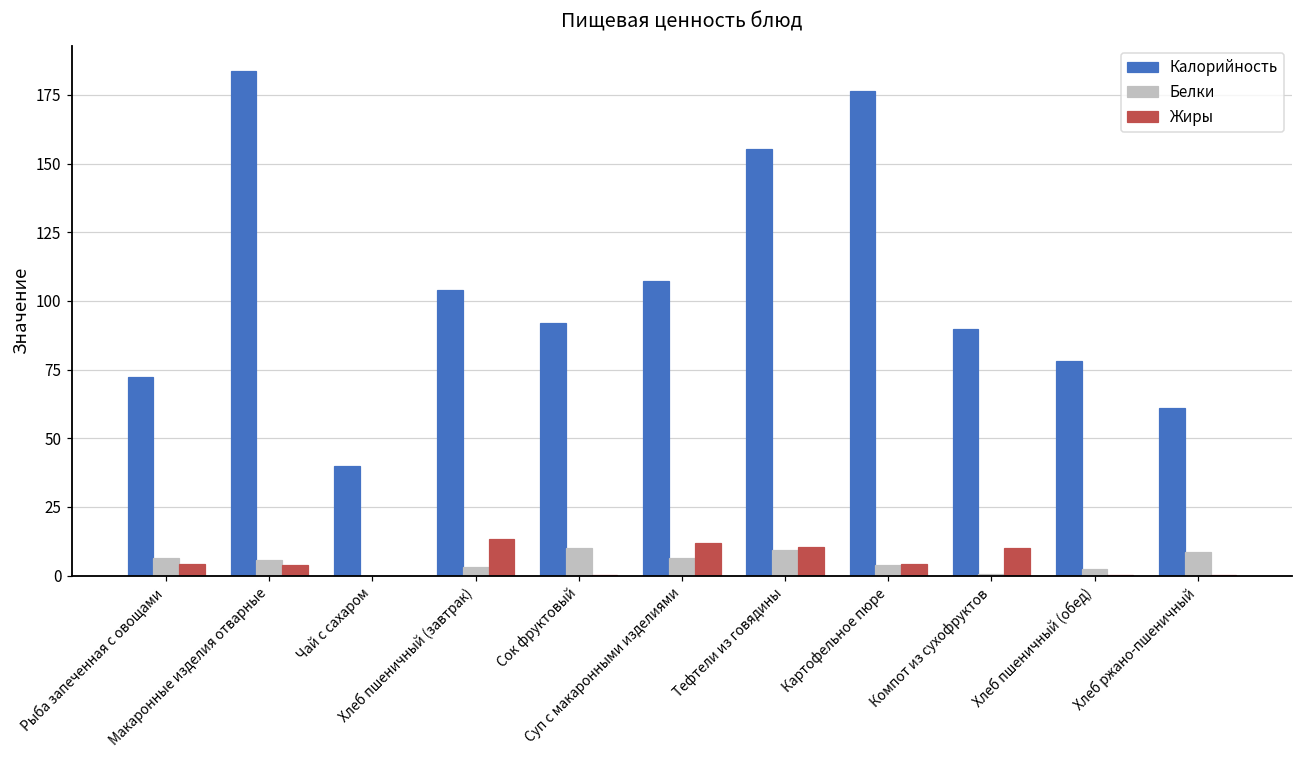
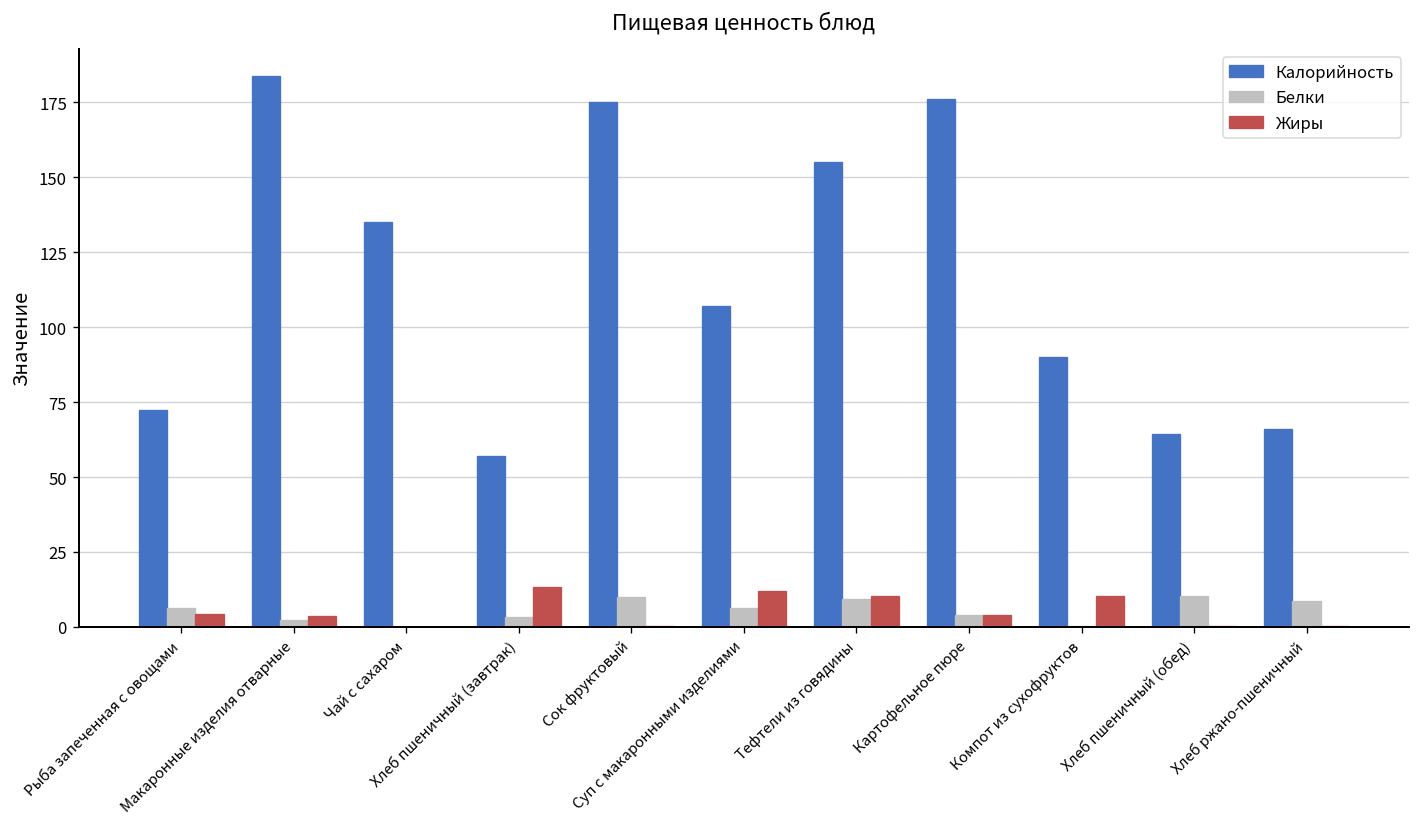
Белки, Макаронные изделия отварные: 5 -> 2
Калорийность, Чай с сахаром: 40 -> 135
Калорийность, Хлеб пшеничный (завтрак): 104 -> 57
Калорийность, Сок фруктовый: 92 -> 175
Калорийность, Хлеб пшеничный (обед): 78 -> 65
Белки, Хлеб пшеничный (обед): 2 -> 10
Калорийность, Хлеб ржано-пшеничный: 61 -> 66
